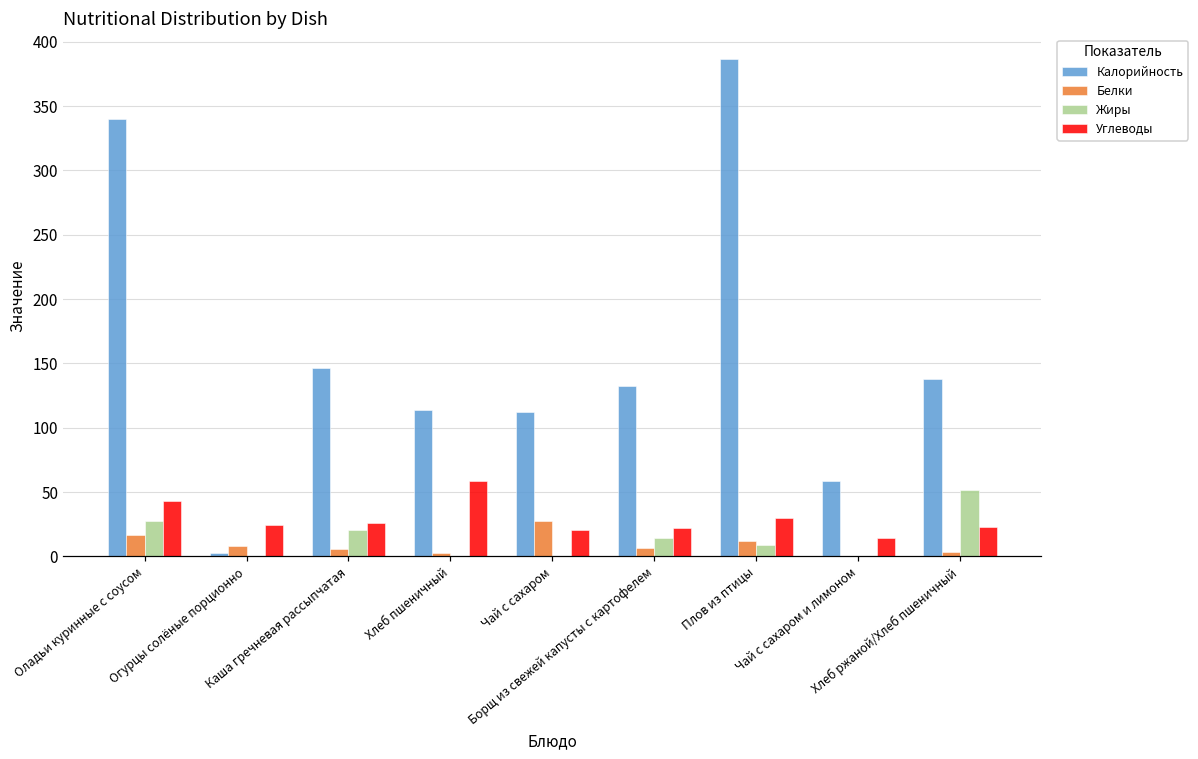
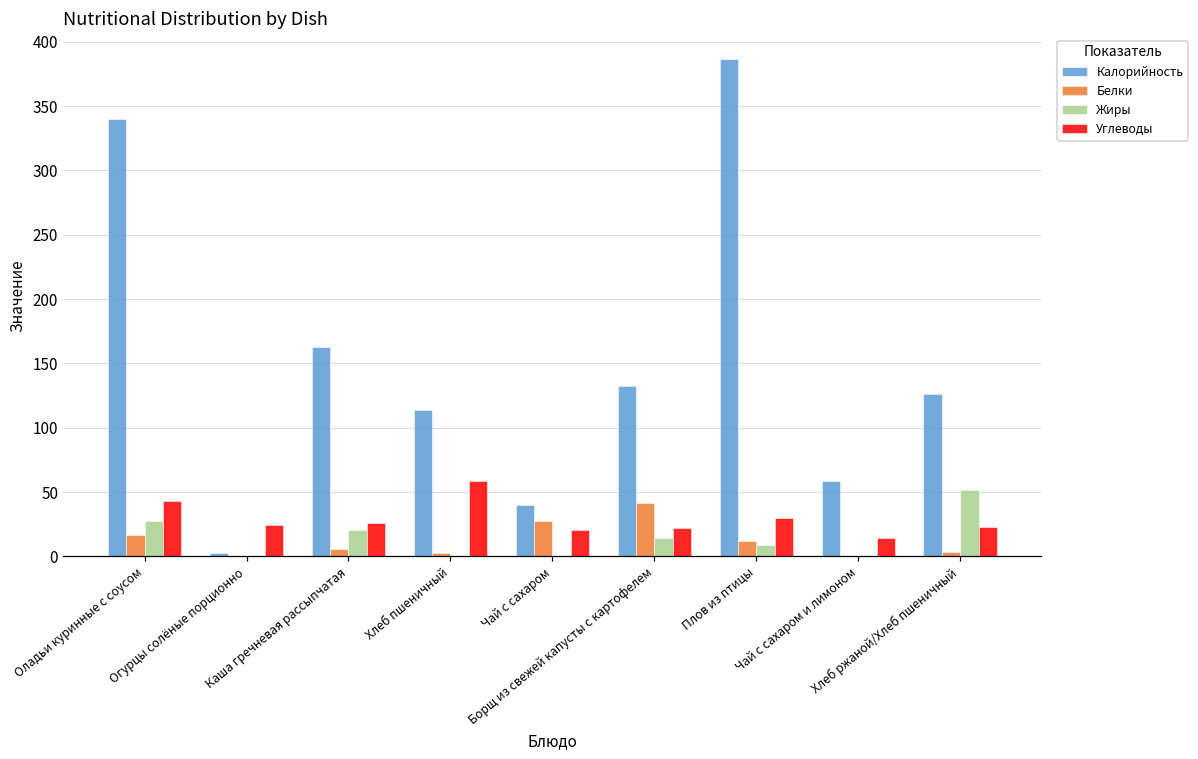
Белки, Огурцы солёные порционно: 8 -> 0
Калорийность, Каша гречневая рассыпчатая: 147 -> 163
Калорийность, Чай с сахаром: 112 -> 40
Белки, Борщ из свежей капусты с картофелем: 7 -> 41
Калорийность, Хлеб ржаной/Хлеб пшеничный: 138 -> 126
